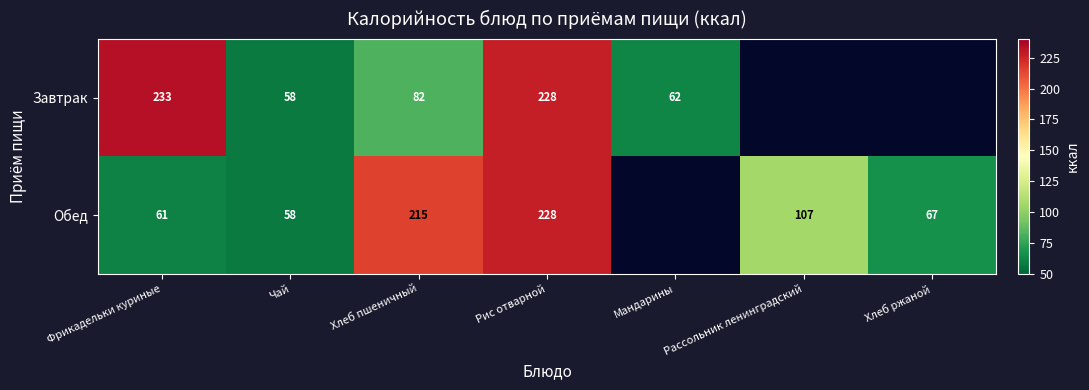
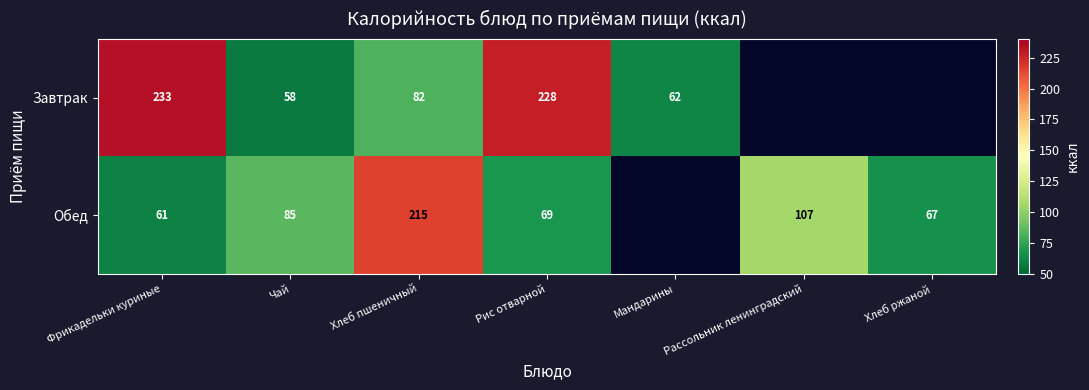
Обед, Чай: 58 -> 85
Обед, Рис отварной: 228 -> 69
